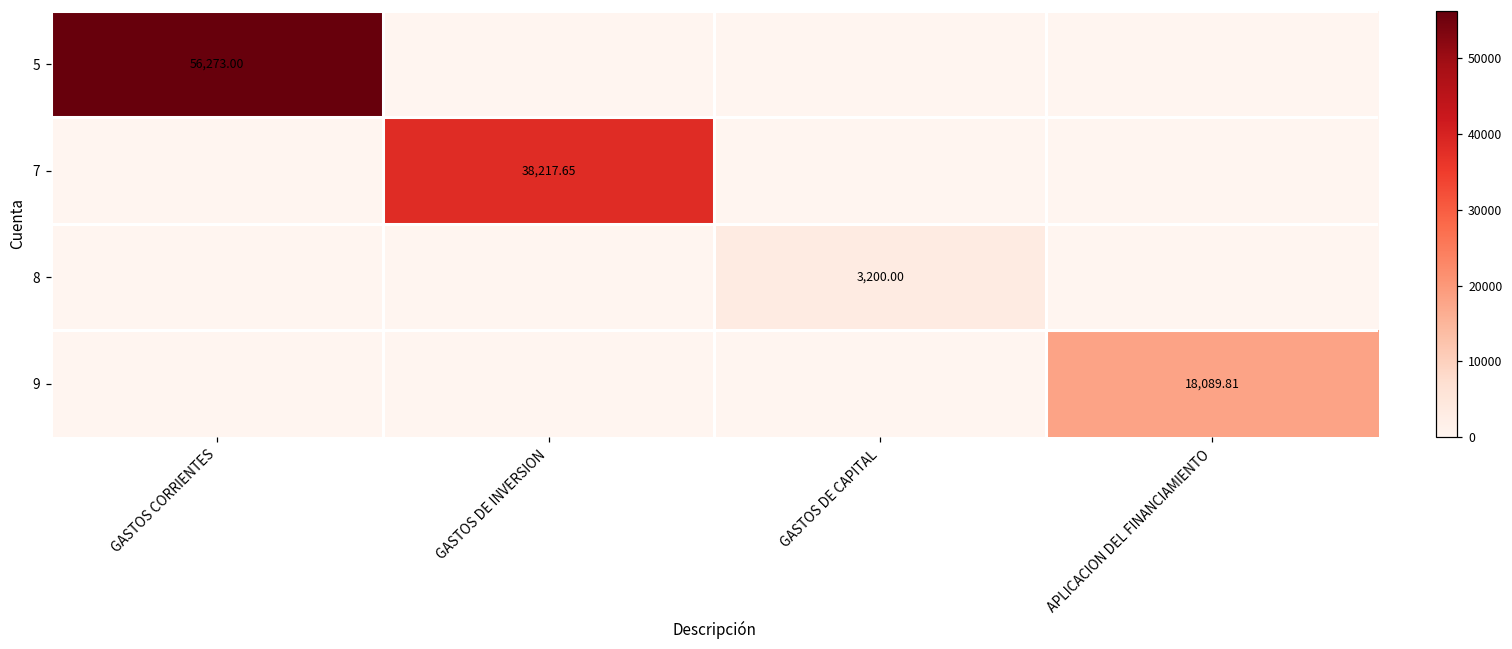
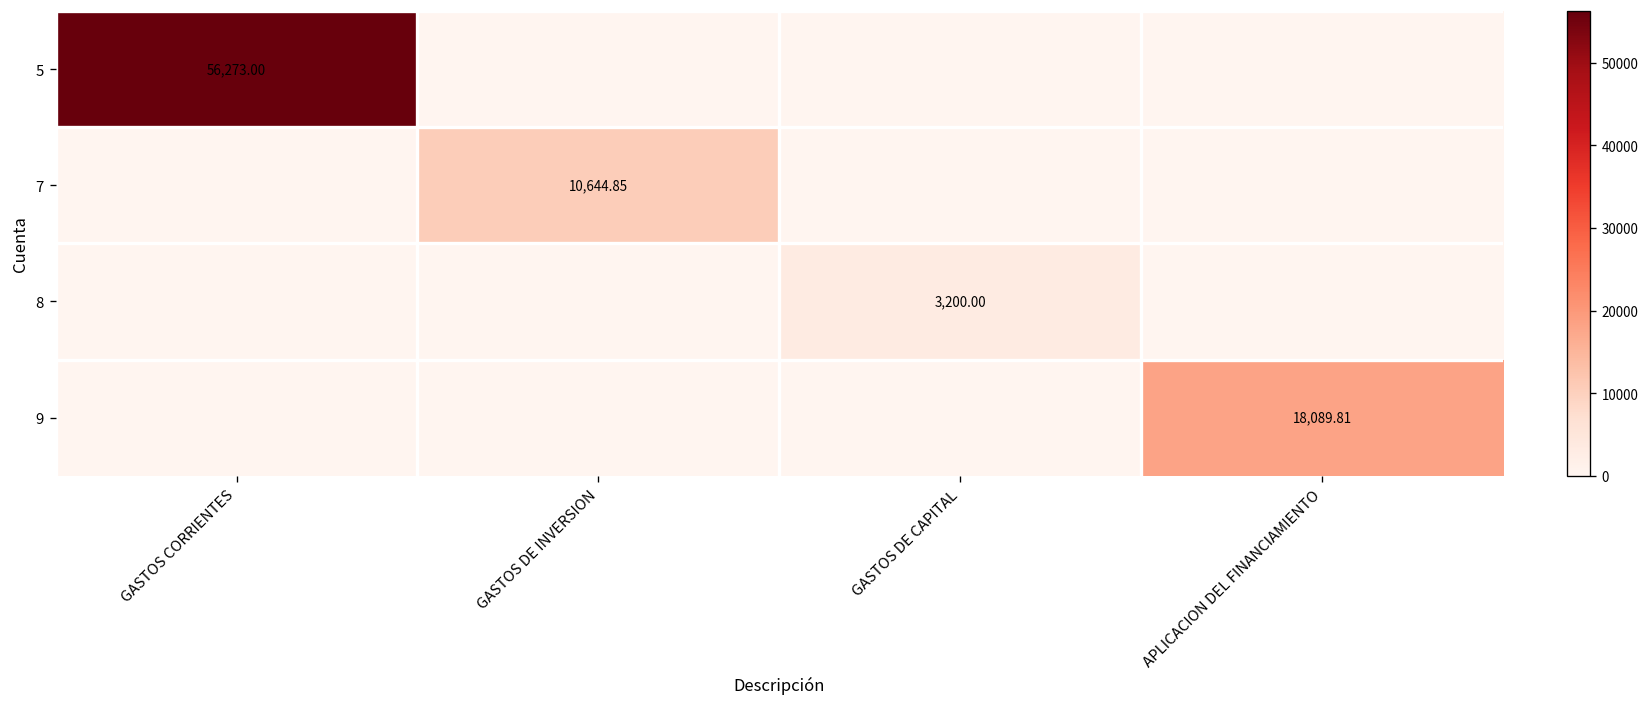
7, GASTOS DE INVERSION: 38,217.65 -> 10,644.85
